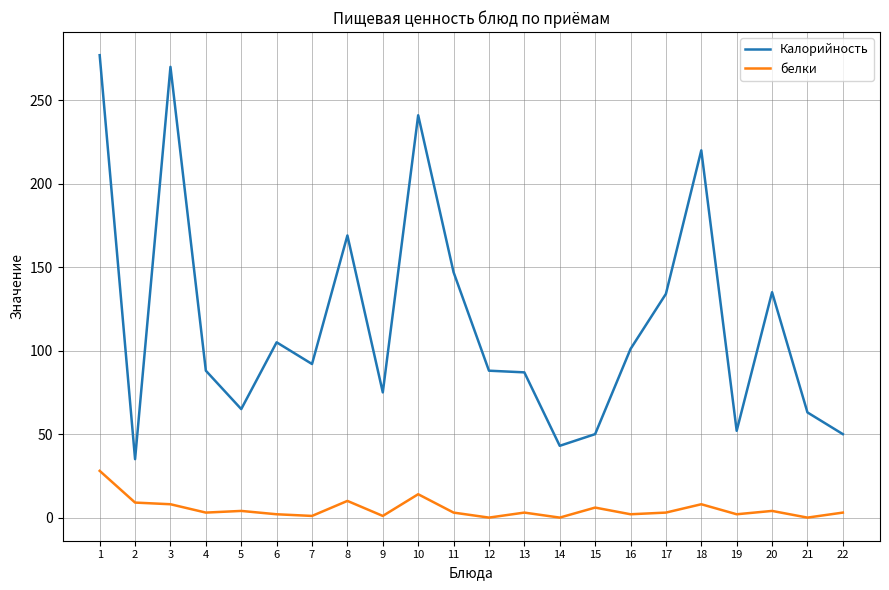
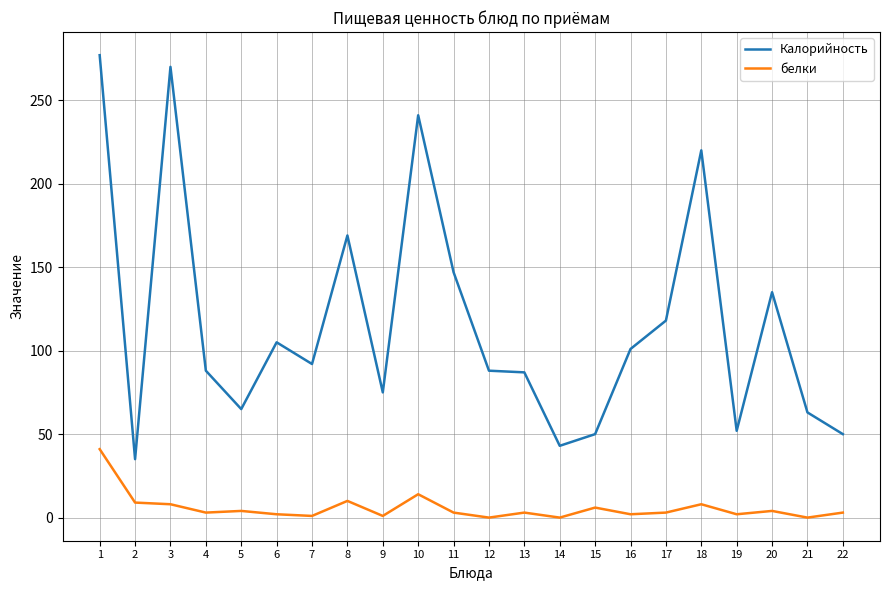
белки, 1: 28 -> 41
Калорийность, 17: 134 -> 118
